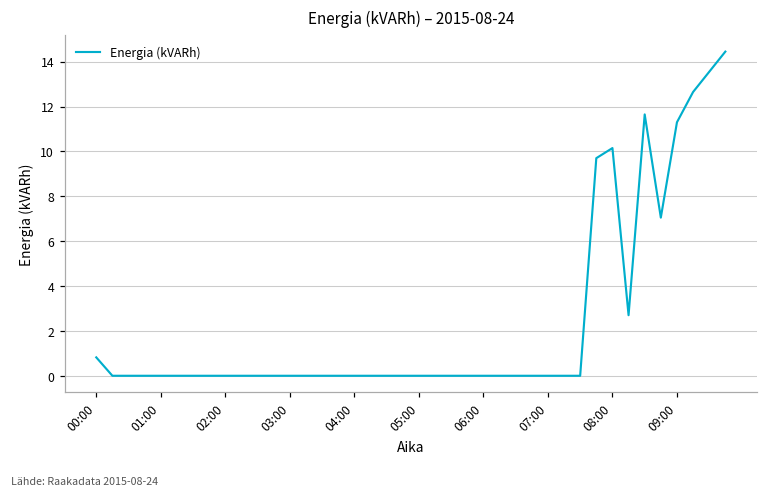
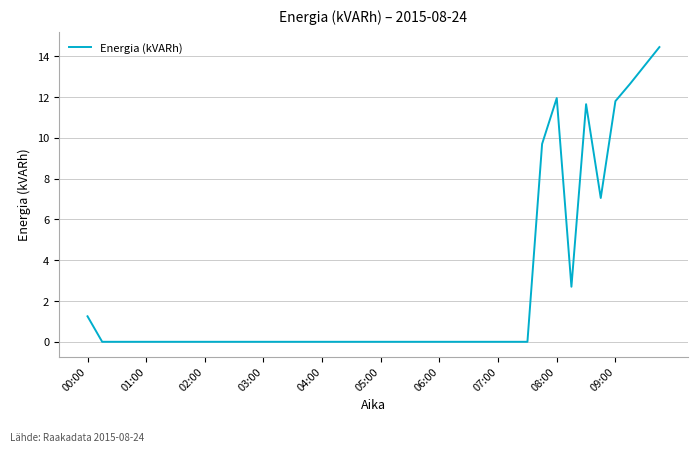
00:00: 0.8 -> 1.3
08:00: 10.2 -> 12.0
09:00: 11.3 -> 11.8
